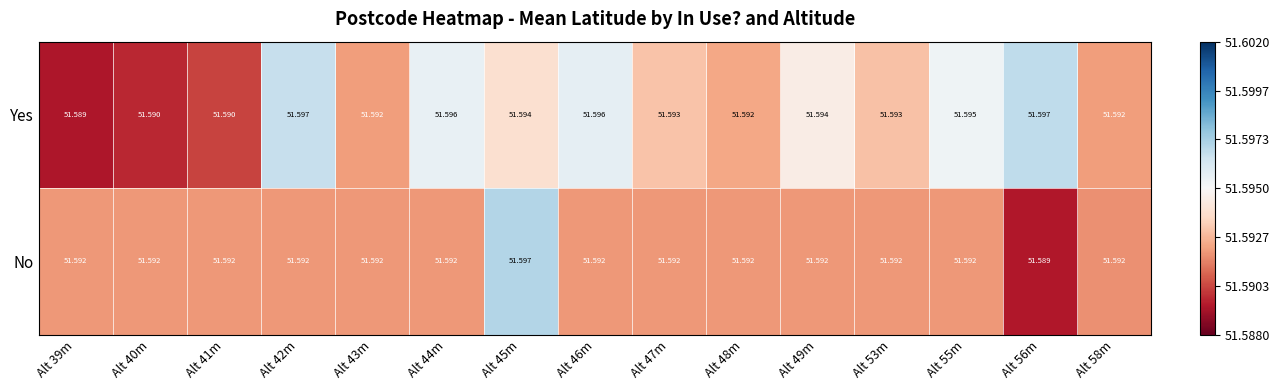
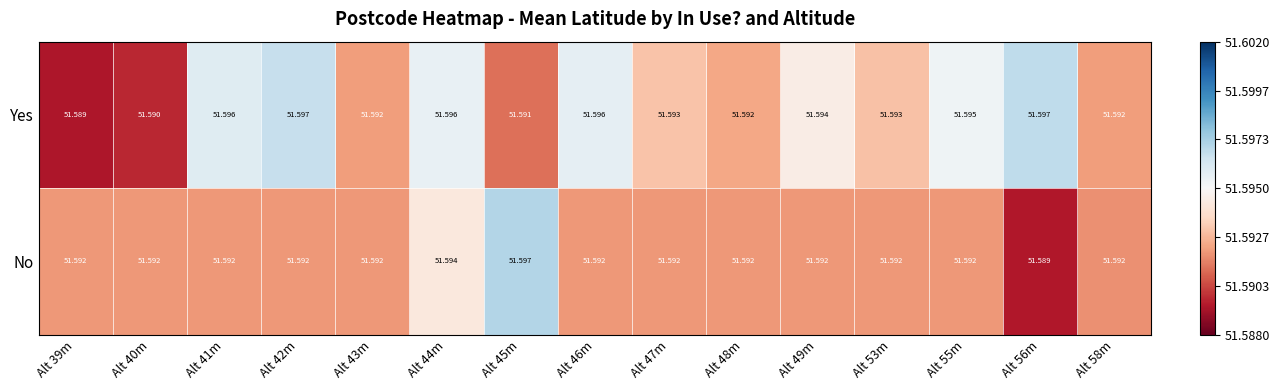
Yes, Alt 41m: 51.590 -> 51.596
Yes, Alt 45m: 51.594 -> 51.591
No, Alt 44m: 51.592 -> 51.594
